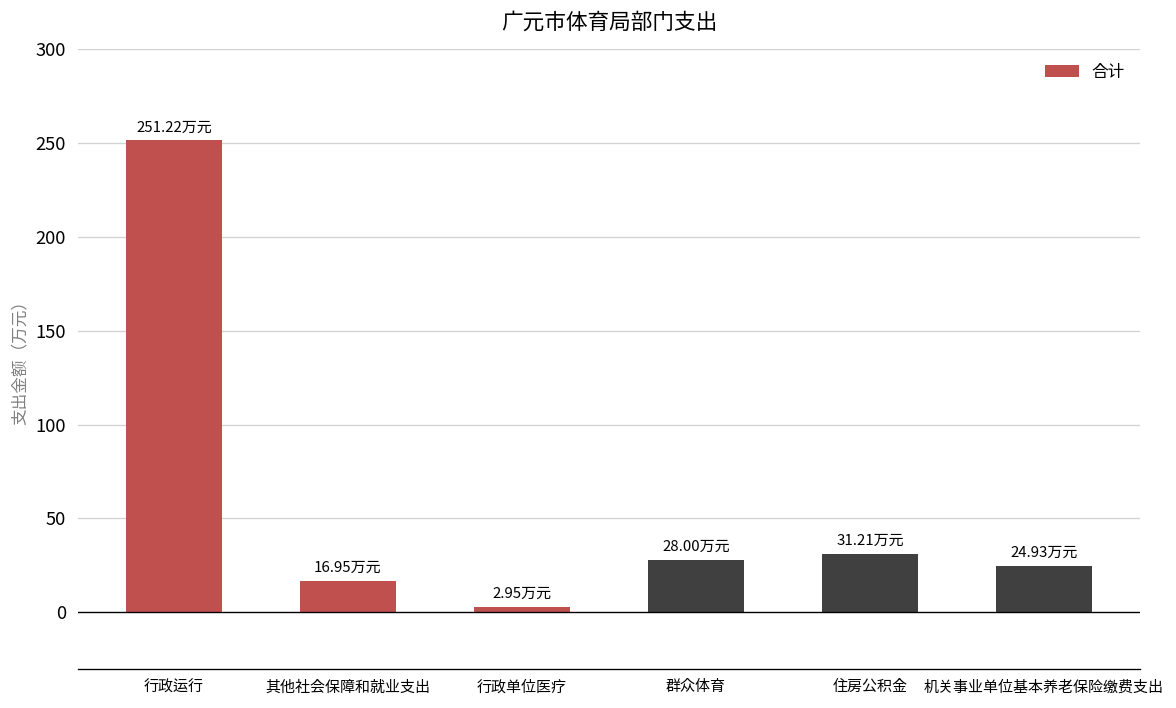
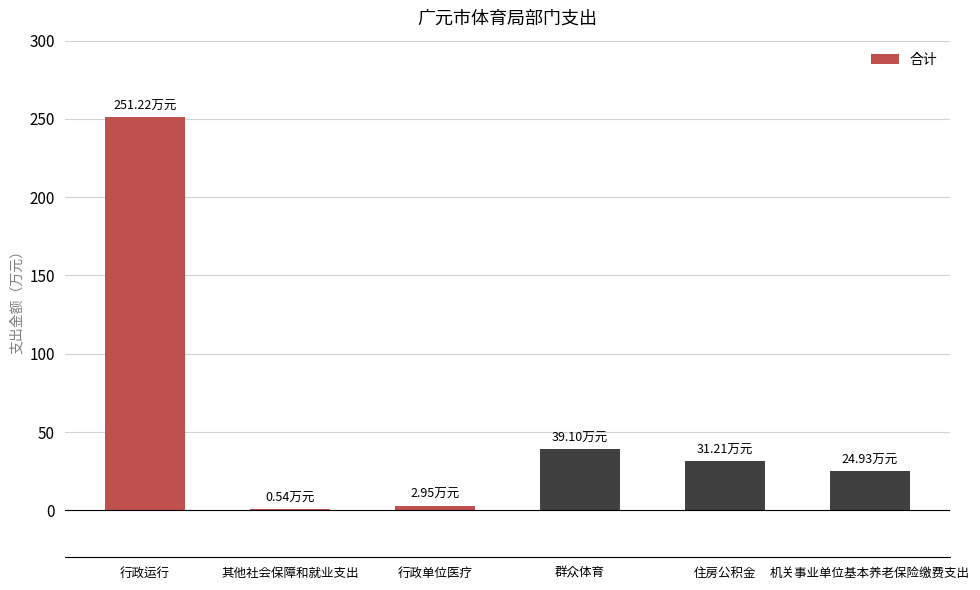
其他社会保障和就业支出: 16.95 -> 0.54
群众体育: 28.00 -> 39.10
